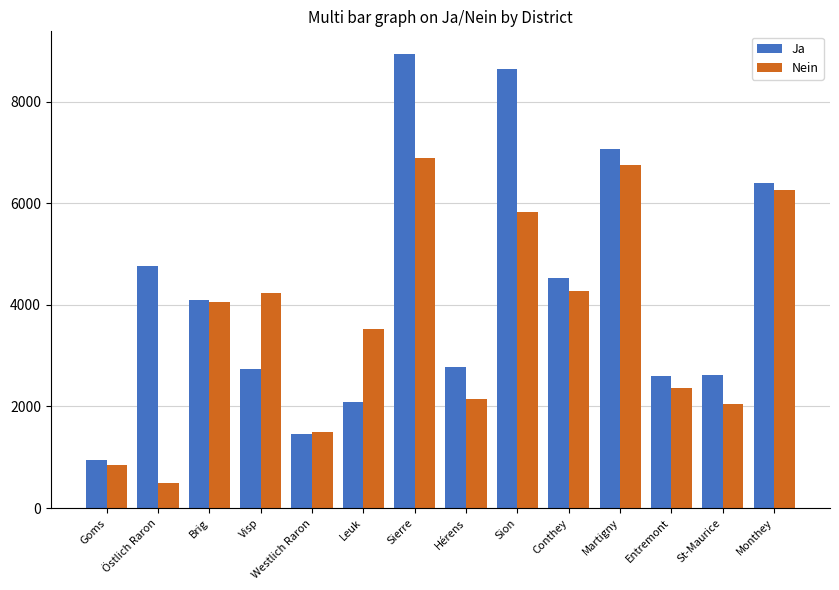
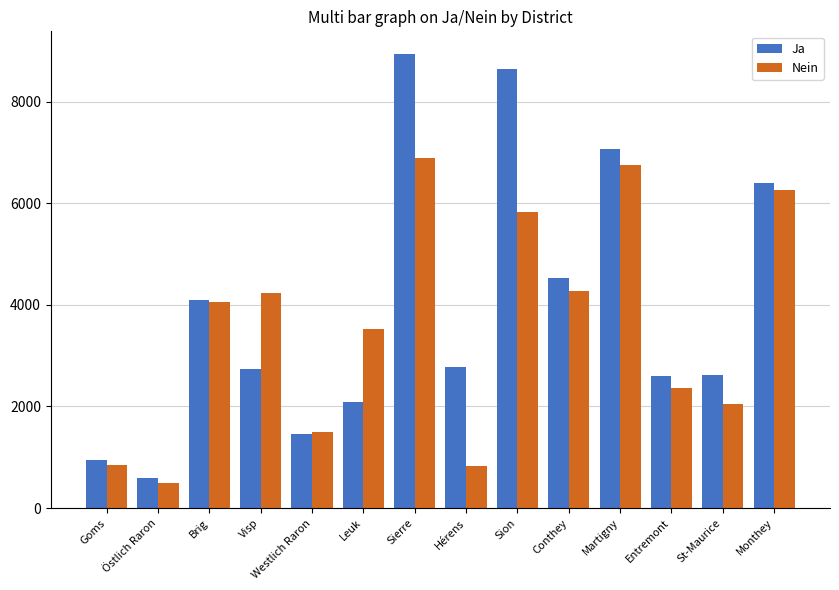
Ja, Östlich Raron: 4800 -> 600
Nein, Hérens: 2200 -> 800
